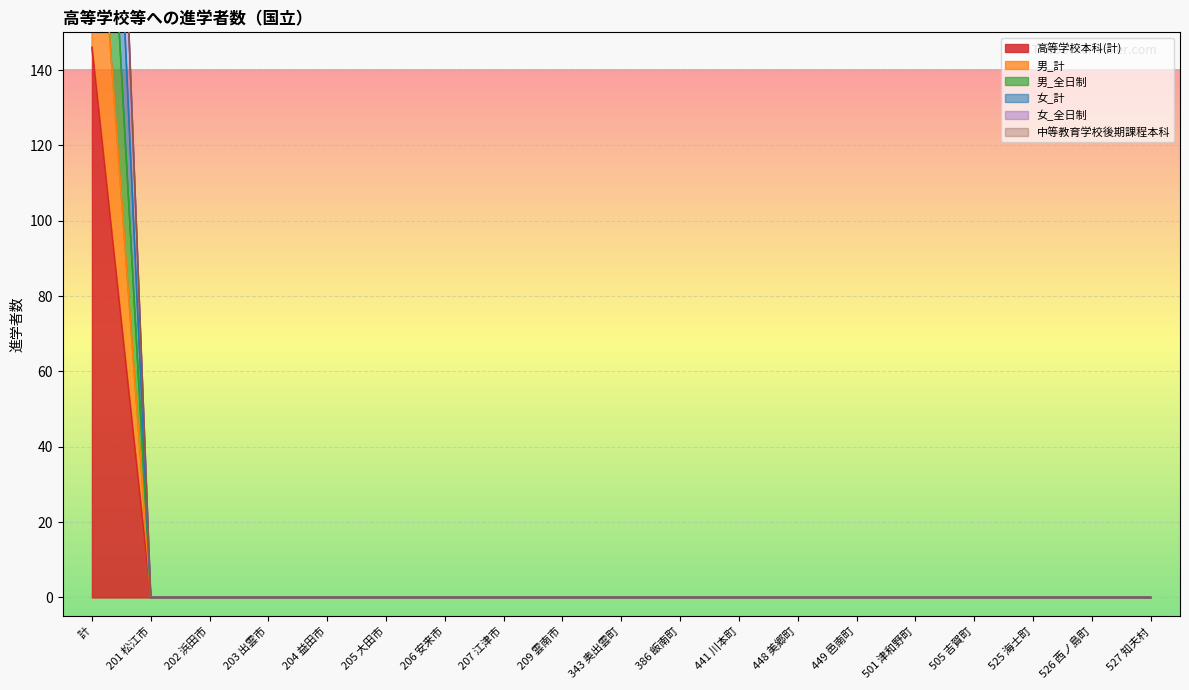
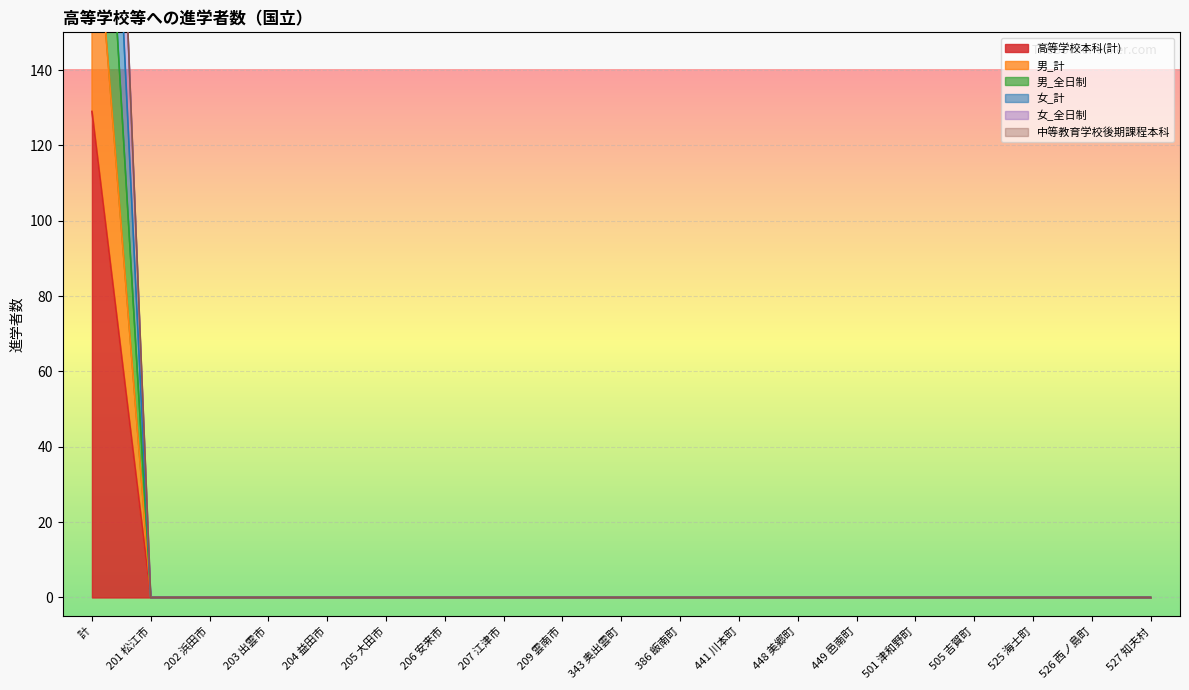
高等学校本科(計), 計: 146 -> 129
